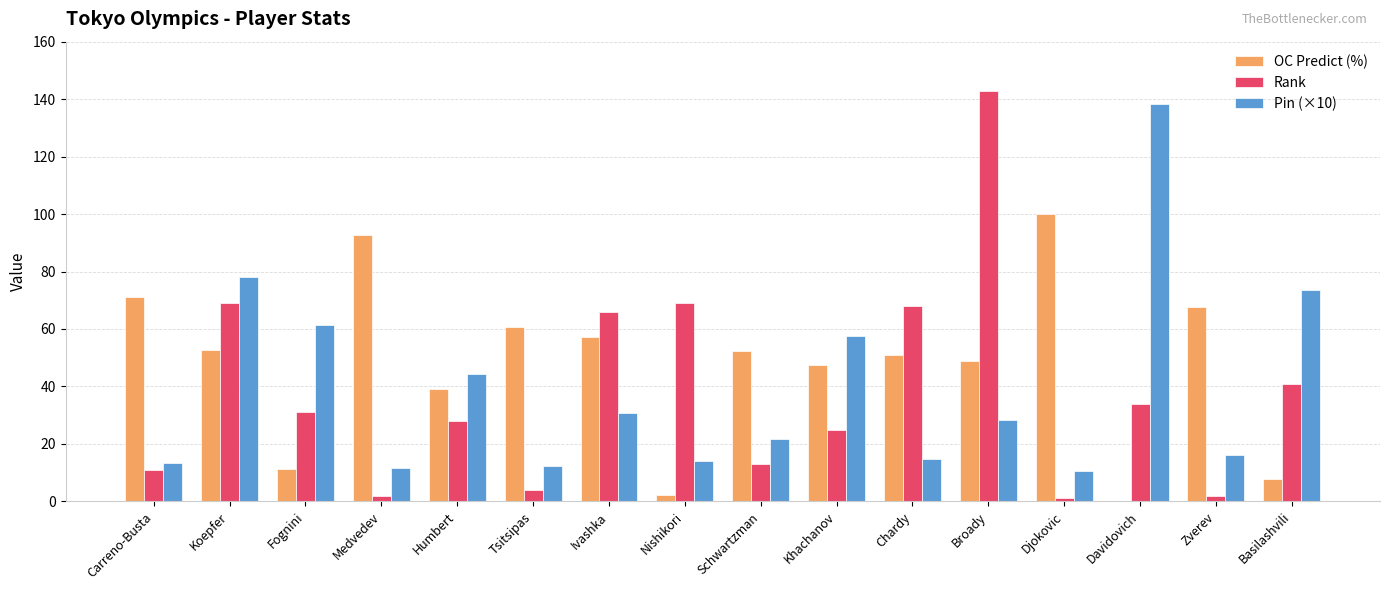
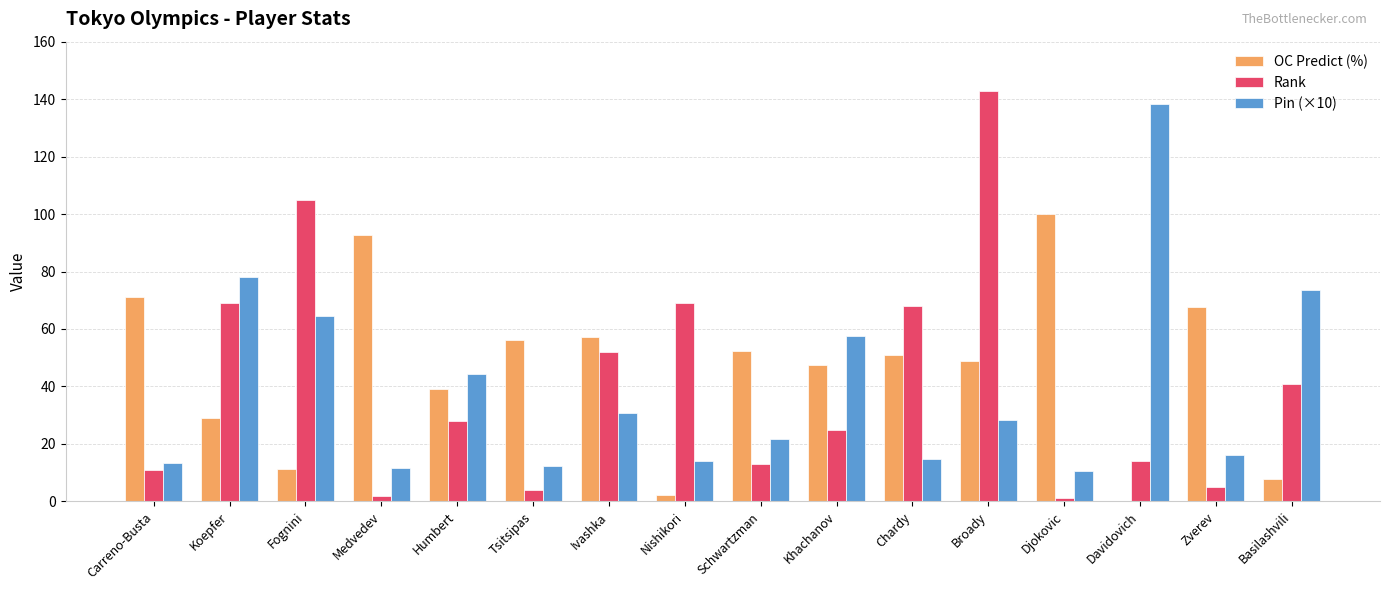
OC Predict (%), Koepfer: 53 -> 29
Rank, Fognini: 31 -> 105
Pin (×10), Fognini: 61 -> 64
OC Predict (%), Tsitsipas: 61 -> 56
Rank, Ivashka: 66 -> 52
Rank, Davidovich: 34 -> 14
Rank, Zverev: 2 -> 5
